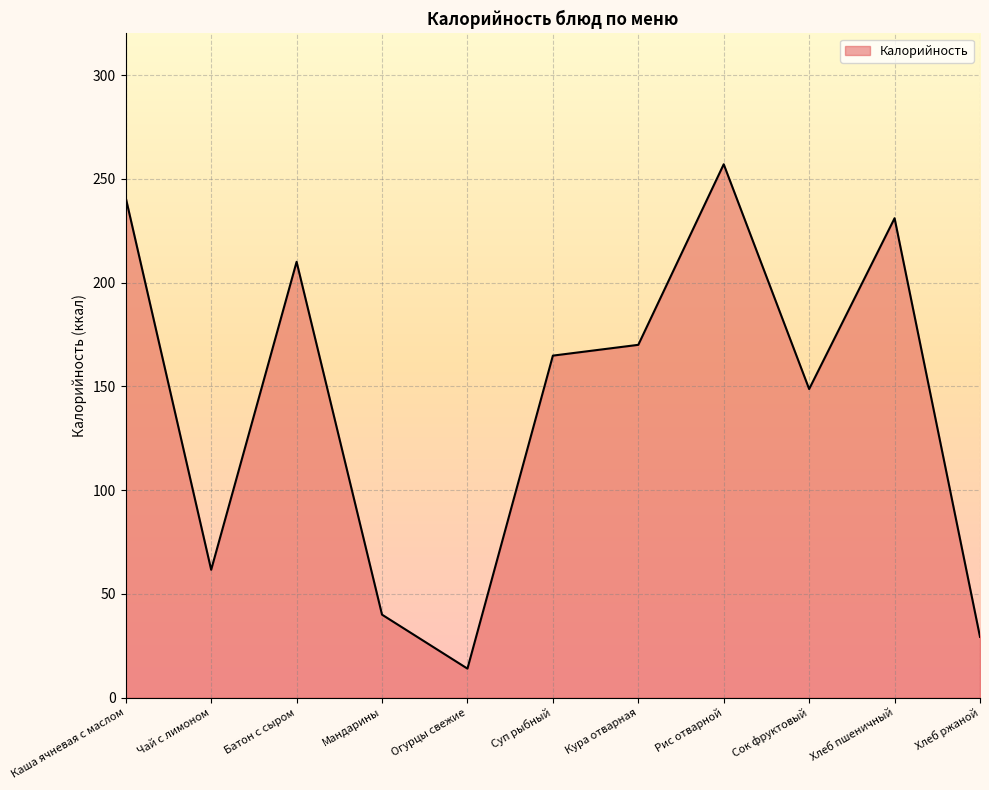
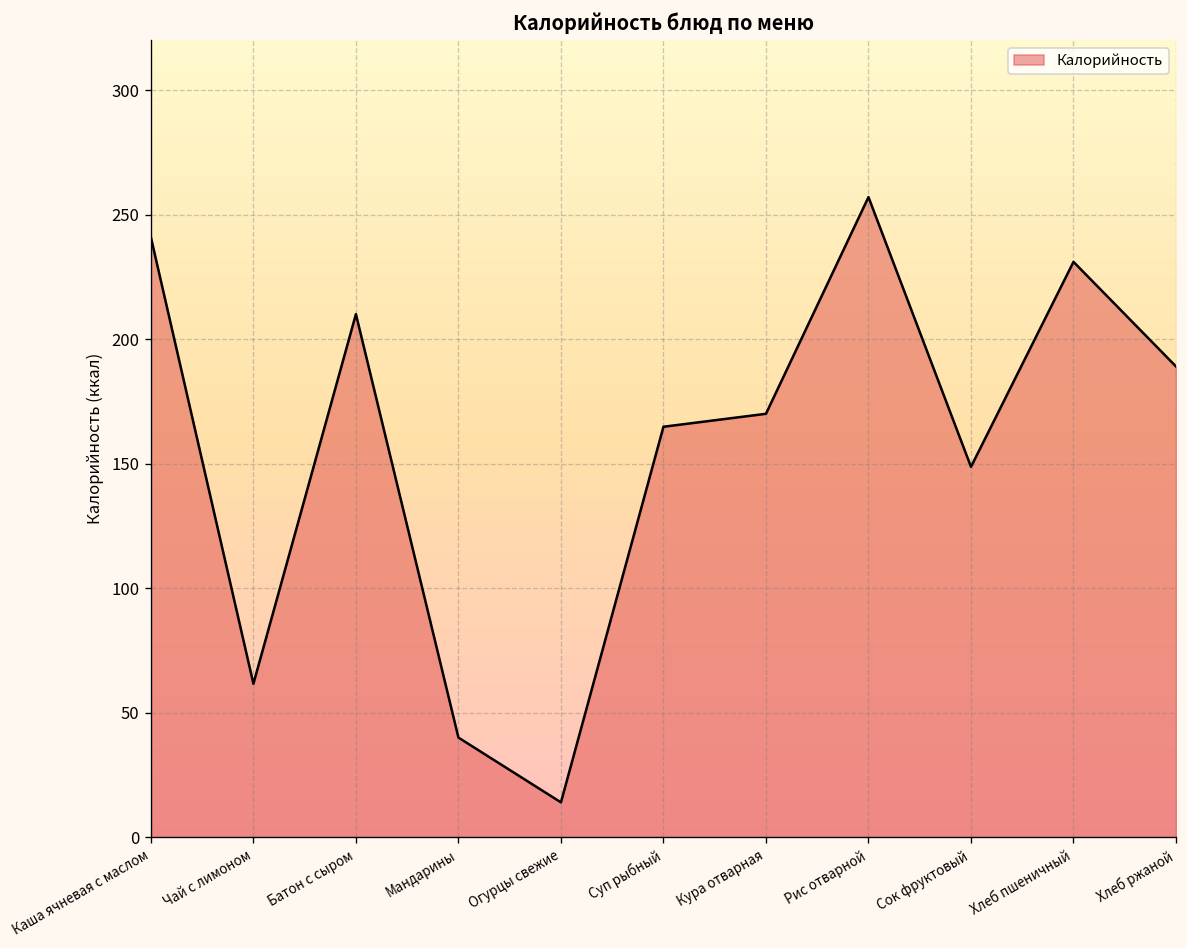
Хлеб ржаной: 29 -> 189
